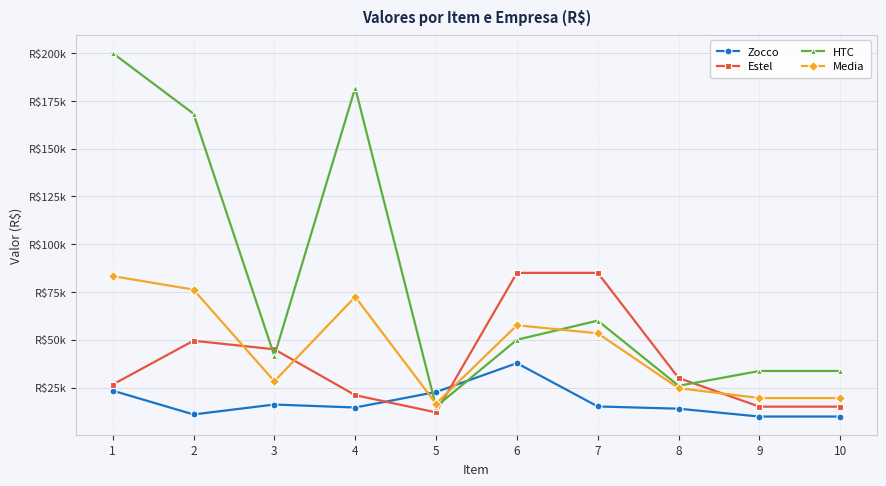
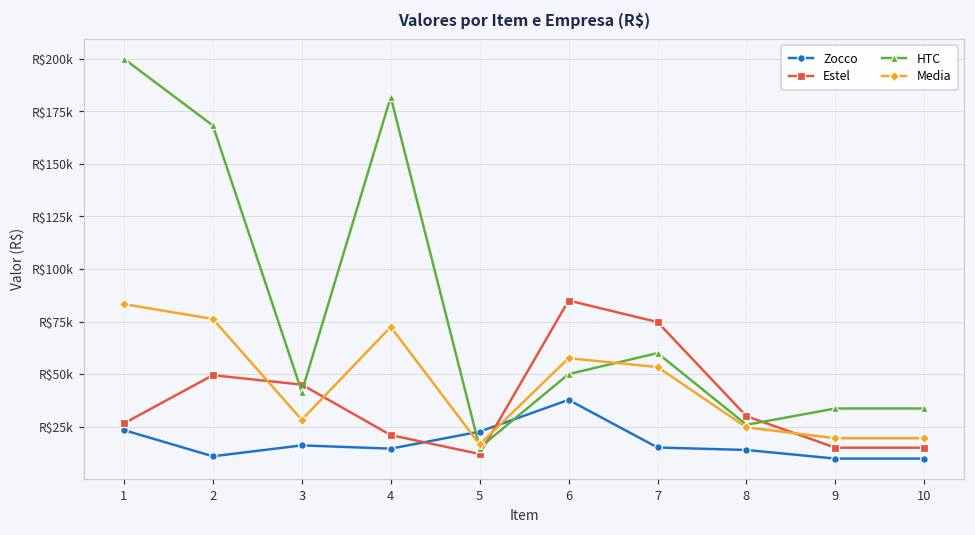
Estel, 7: R$85000 -> R$75000
